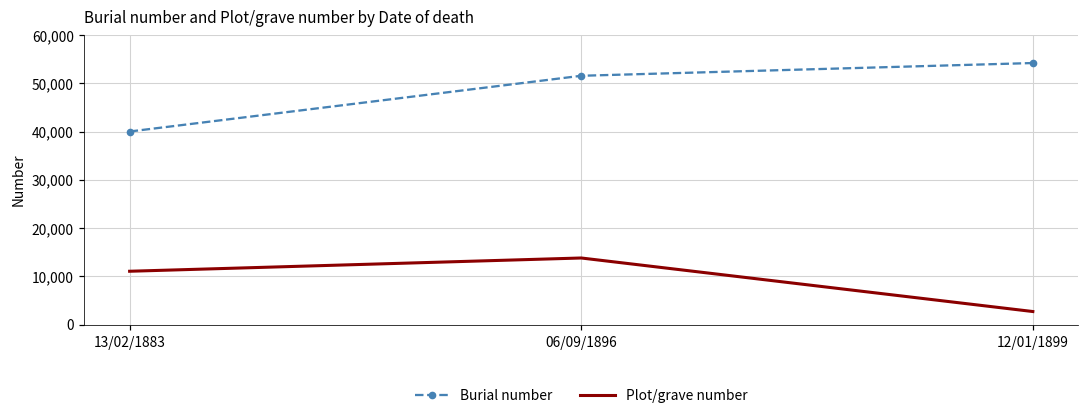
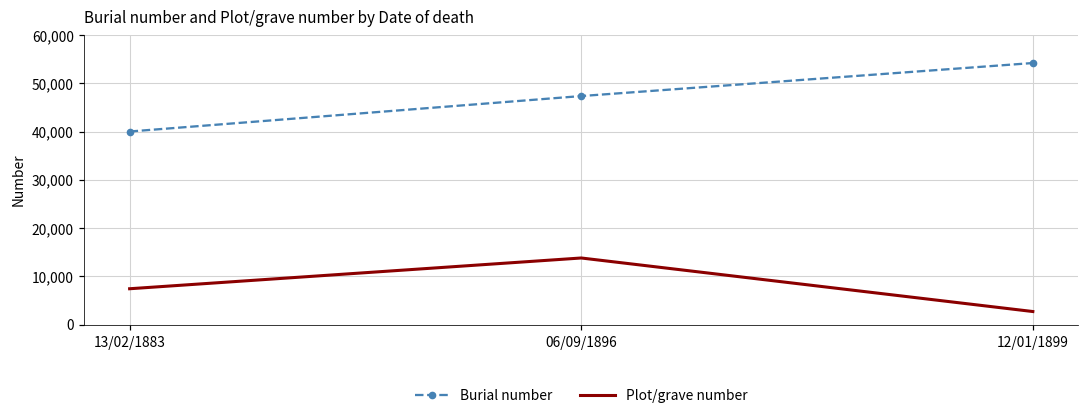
Plot/grave number, 13/02/1883: 11,000 -> 7,000
Burial number, 06/09/1896: 52,000 -> 47,000
